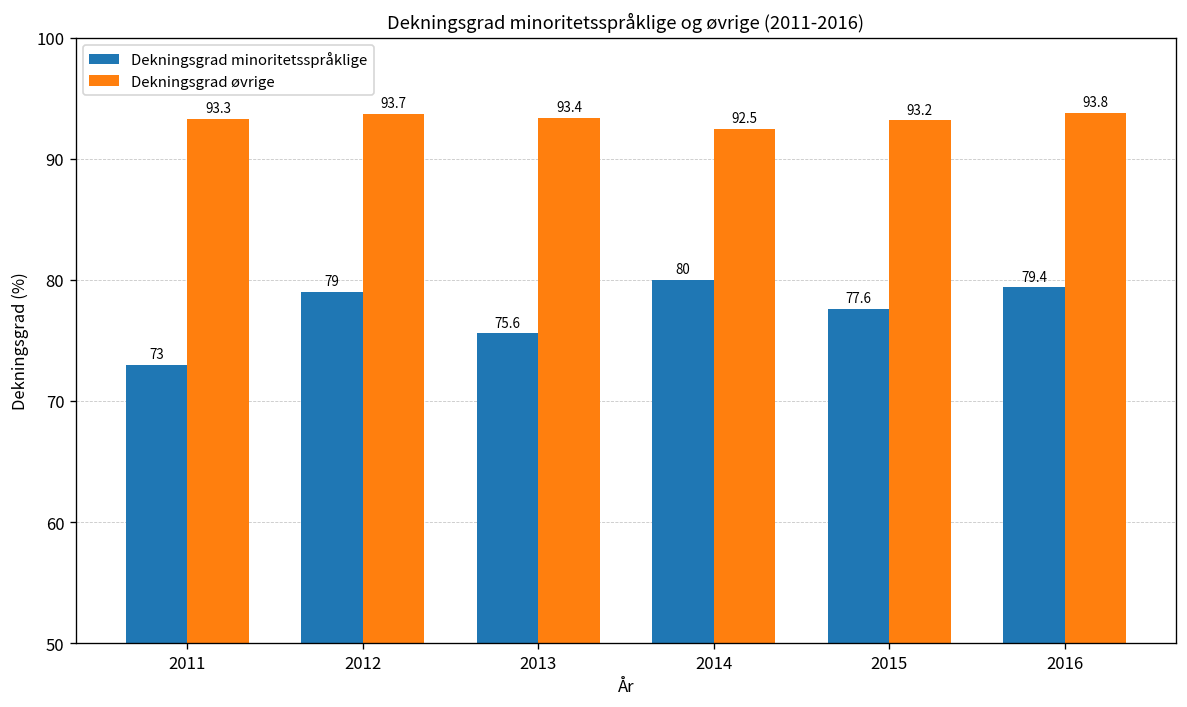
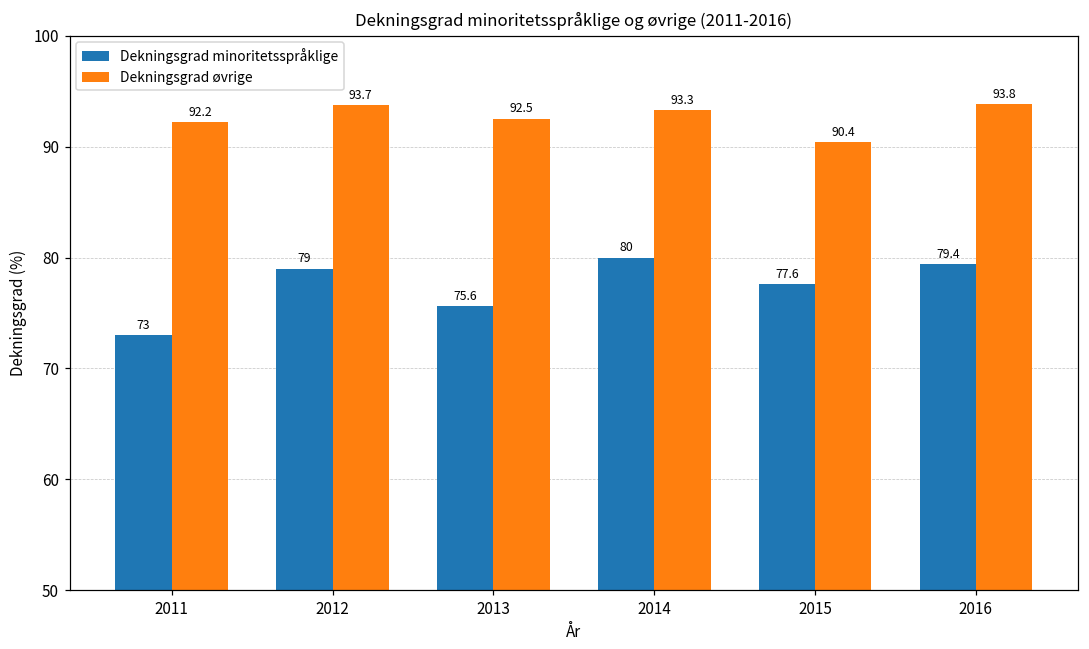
Dekningsgrad øvrige, 2011: 93.3 -> 92.2
Dekningsgrad øvrige, 2013: 93.4 -> 92.5
Dekningsgrad øvrige, 2014: 92.5 -> 93.3
Dekningsgrad øvrige, 2015: 93.2 -> 90.4
